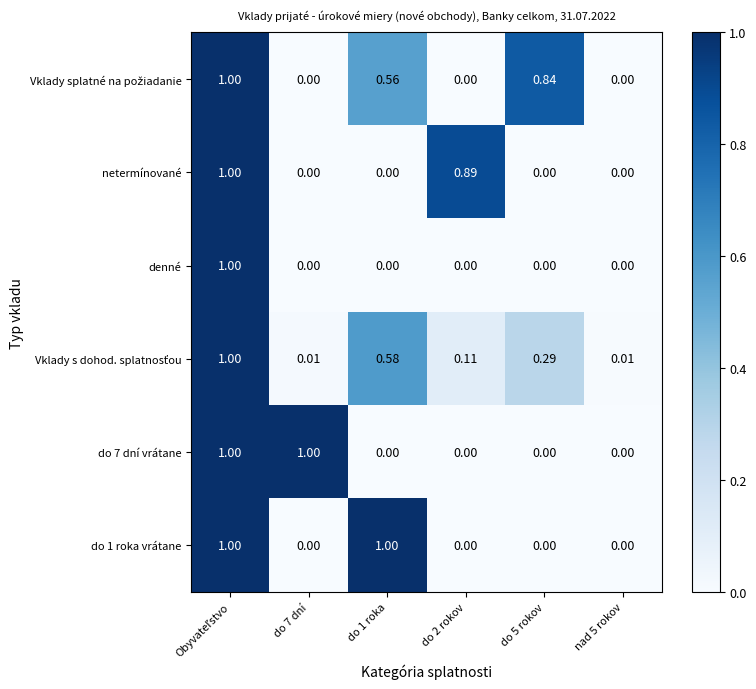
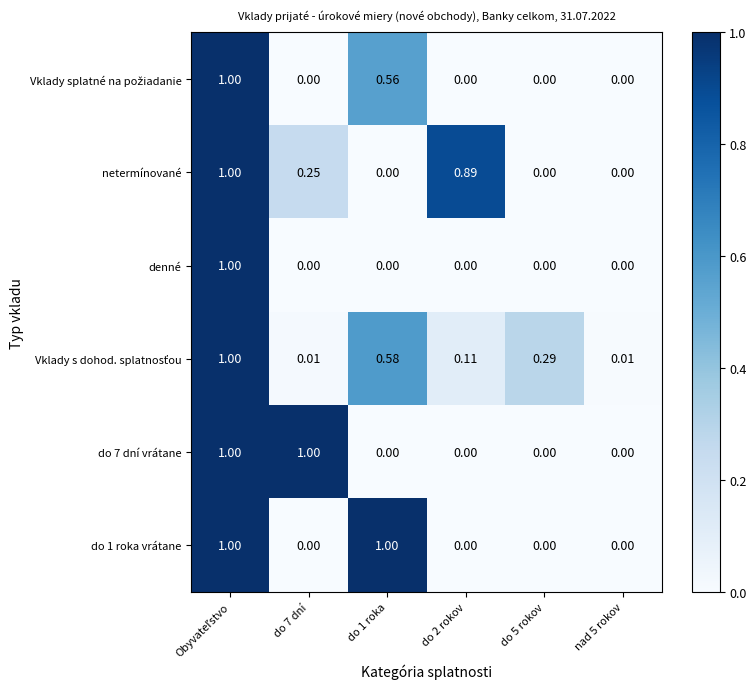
Vklady splatné na požiadanie, do 5 rokov: 0.84 -> 0.00
netermínované, do 7 dní: 0.00 -> 0.25
